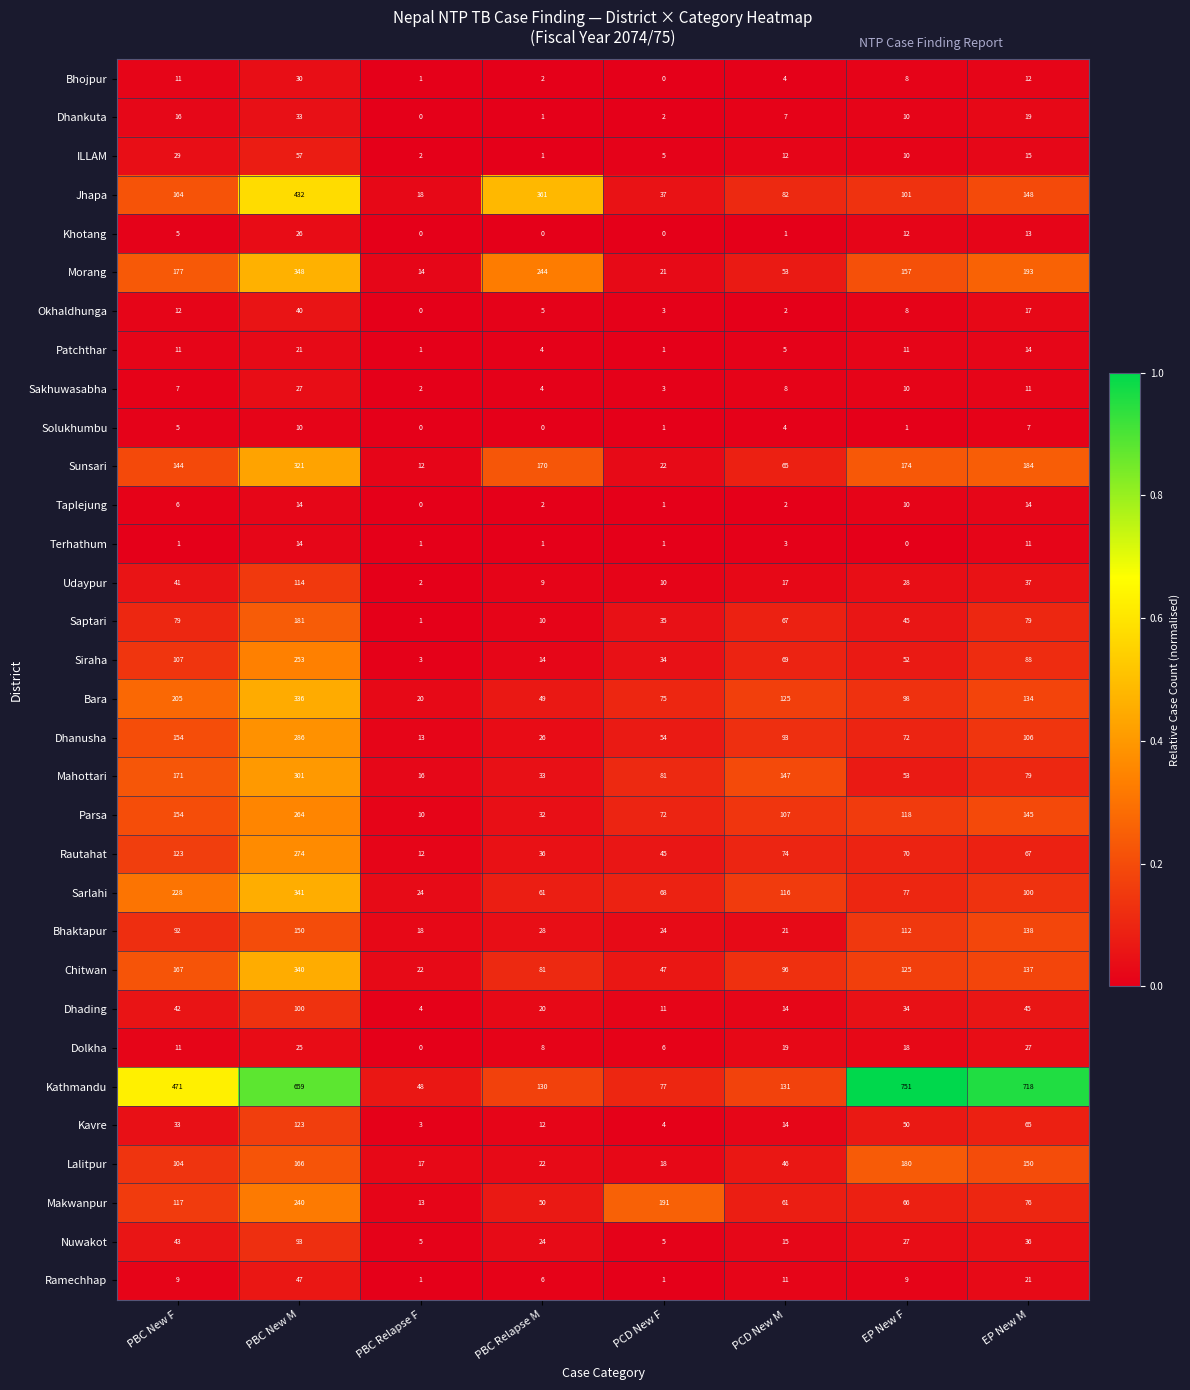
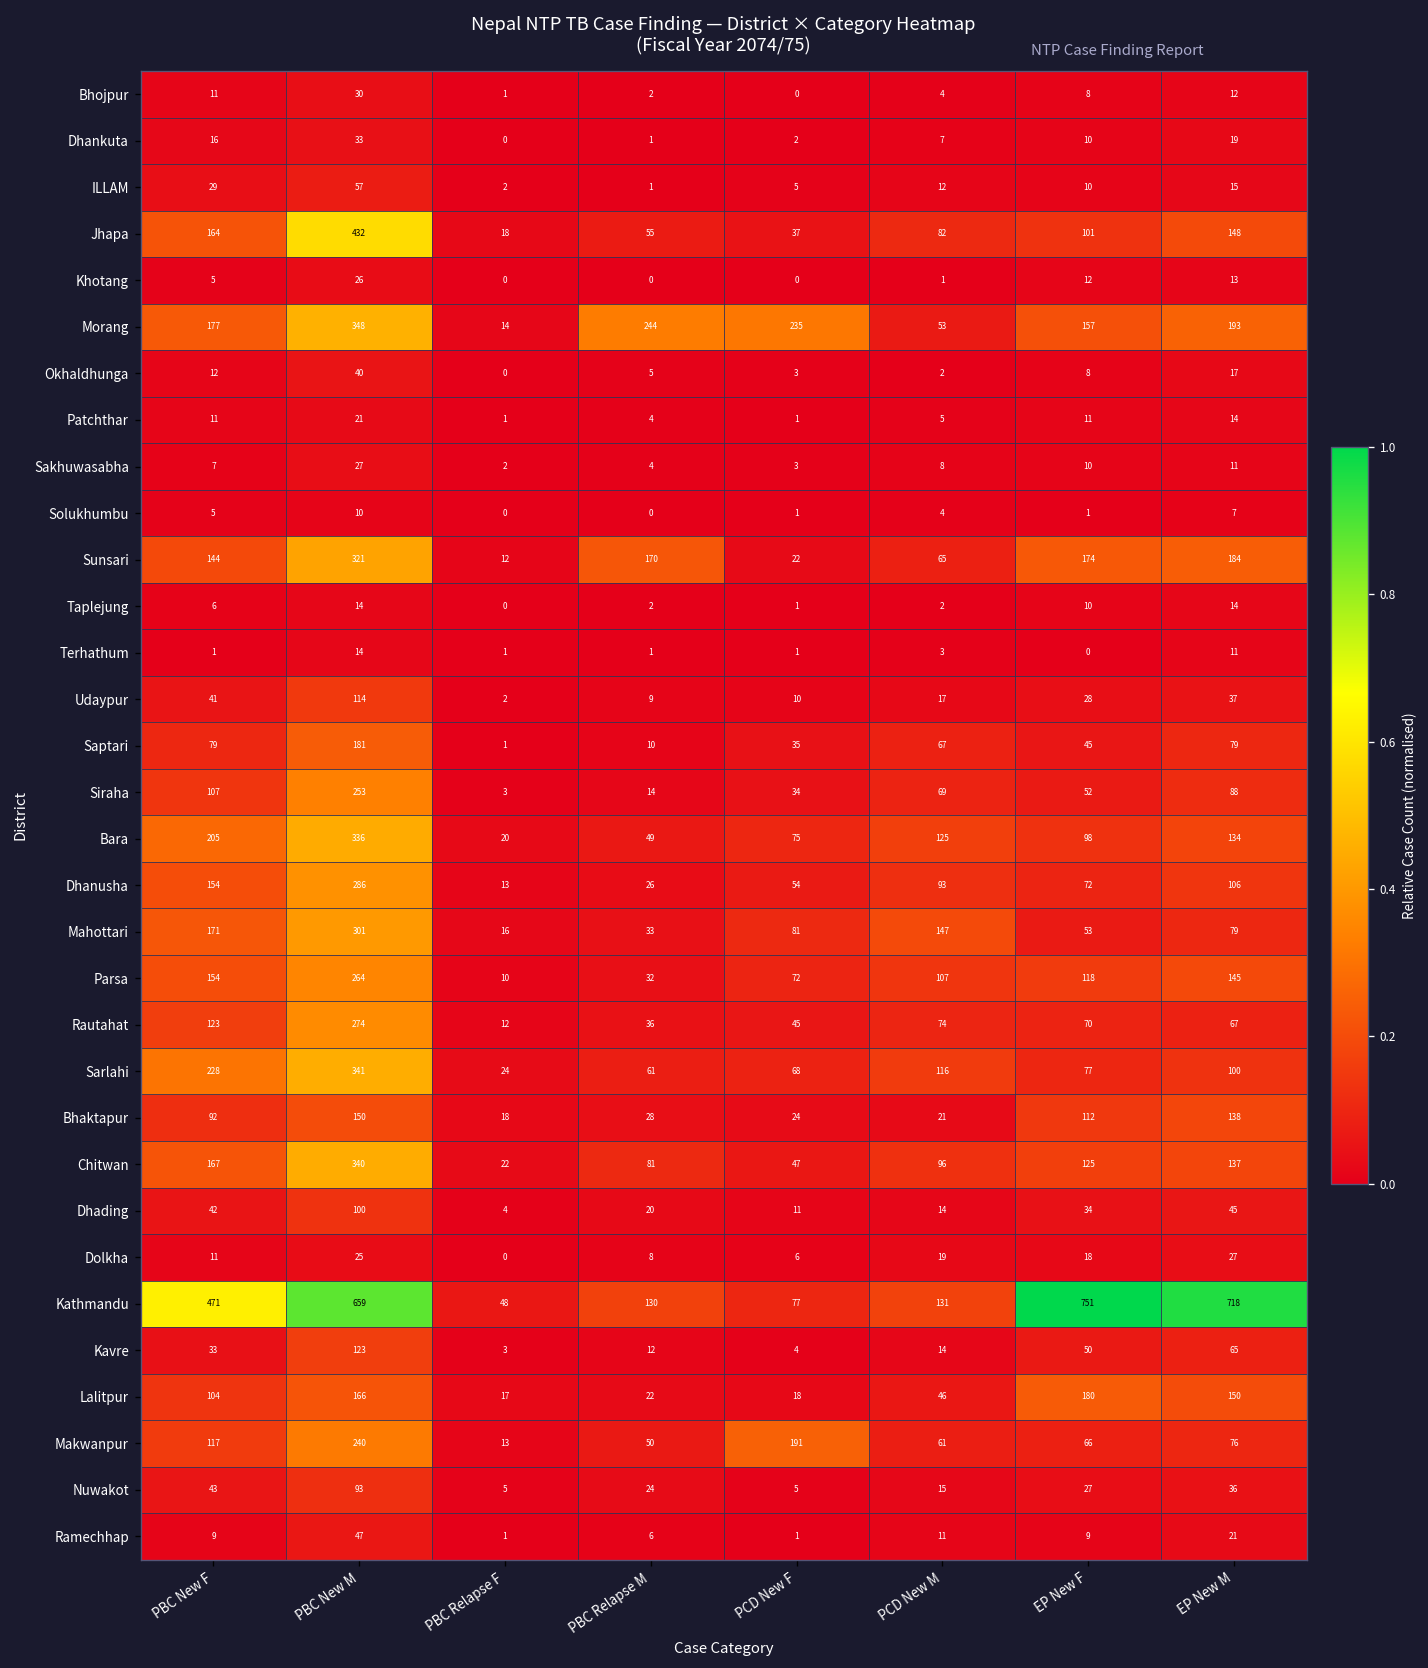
Jhapa, PBC Relapse M: 361 -> 55
Morang, PCD New F: 21 -> 235
